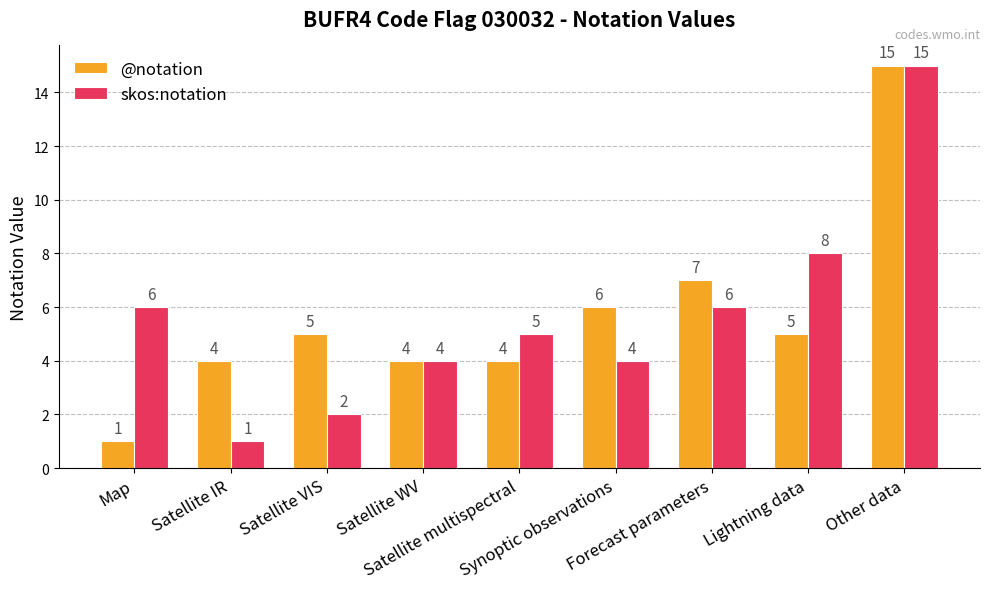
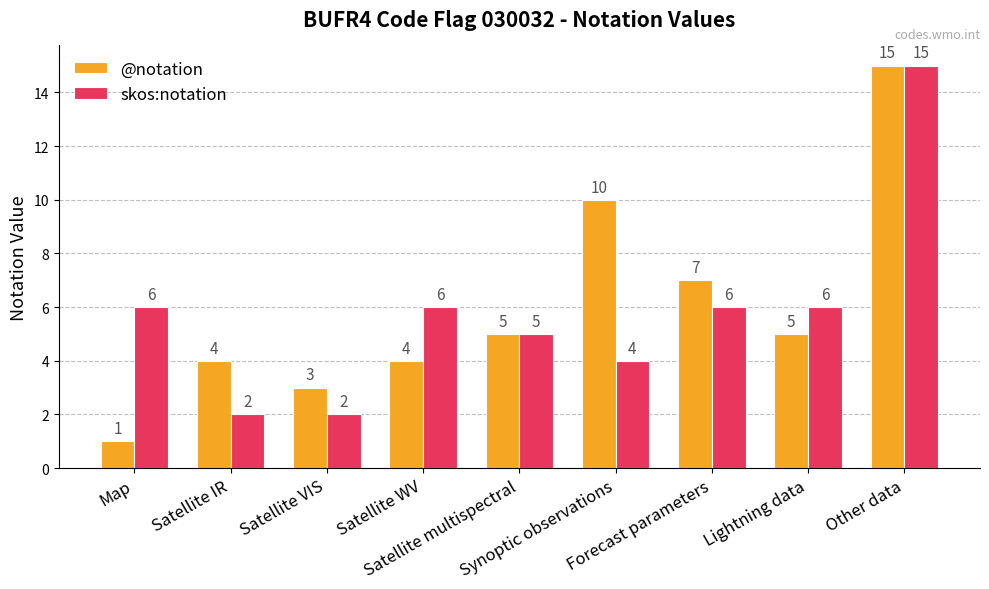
skos:notation, Satellite IR: 1 -> 2
@notation, Satellite VIS: 5 -> 3
skos:notation, Satellite WV: 4 -> 6
@notation, Satellite multispectral: 4 -> 5
@notation, Synoptic observations: 6 -> 10
skos:notation, Lightning data: 8 -> 6
